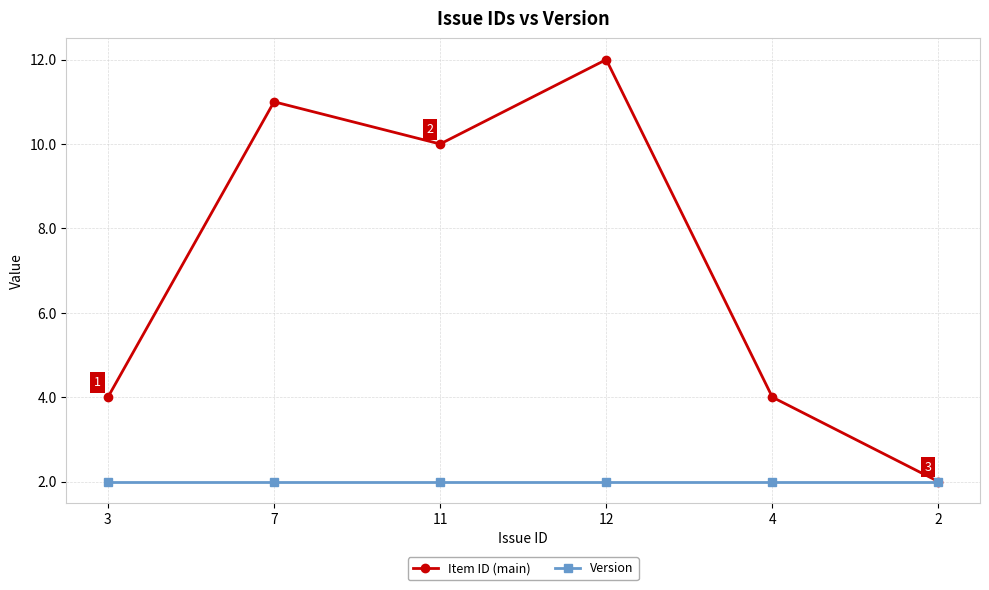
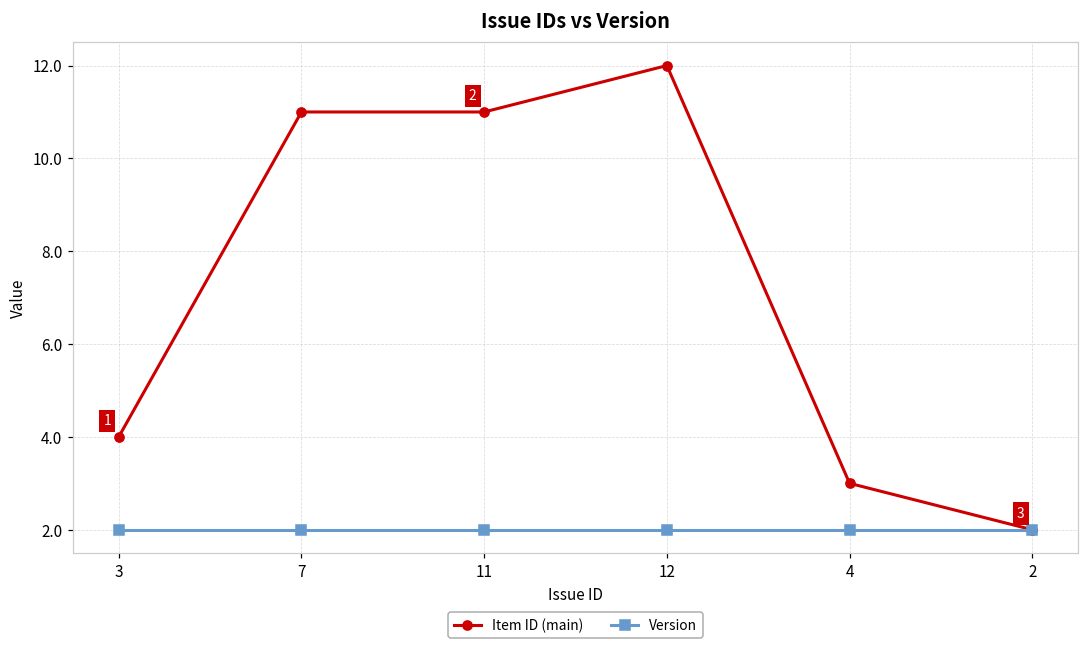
Item ID (main), 11: 10 -> 11
Item ID (main), 4: 4 -> 3
